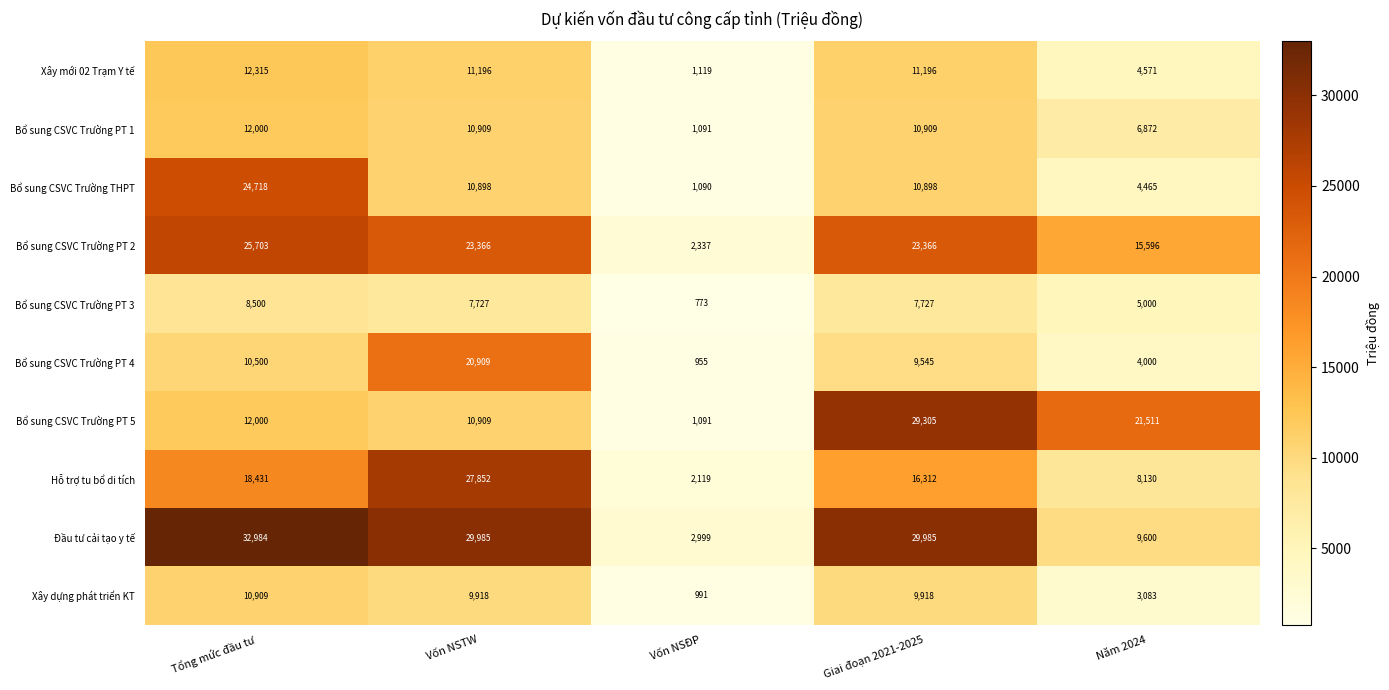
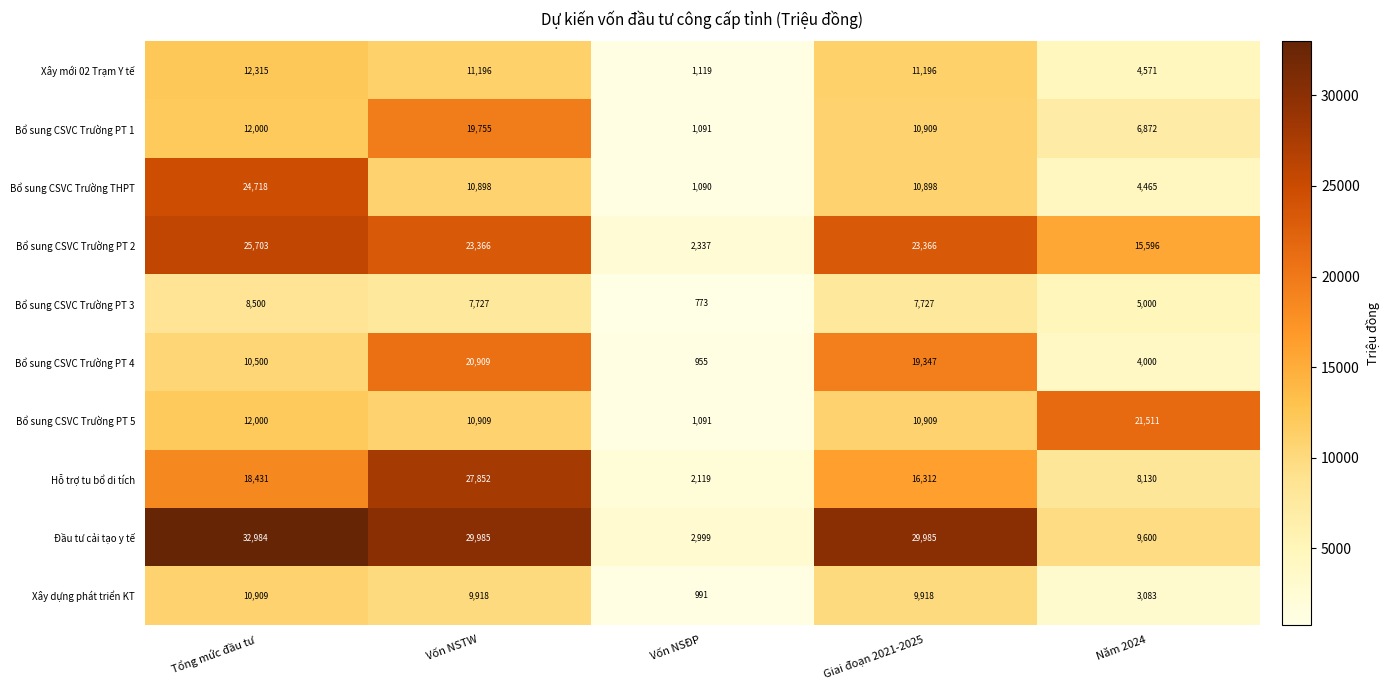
Bổ sung CSVC Trường PT 1, Vốn NSTW: 10,909 -> 19,755
Bổ sung CSVC Trường PT 4, Giai đoạn 2021-2025: 9,545 -> 19,347
Bổ sung CSVC Trường PT 5, Giai đoạn 2021-2025: 29,305 -> 10,909
